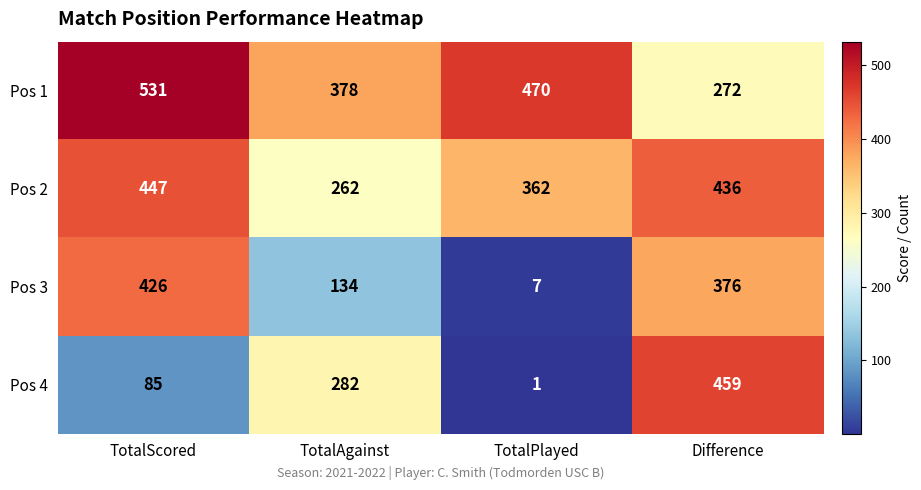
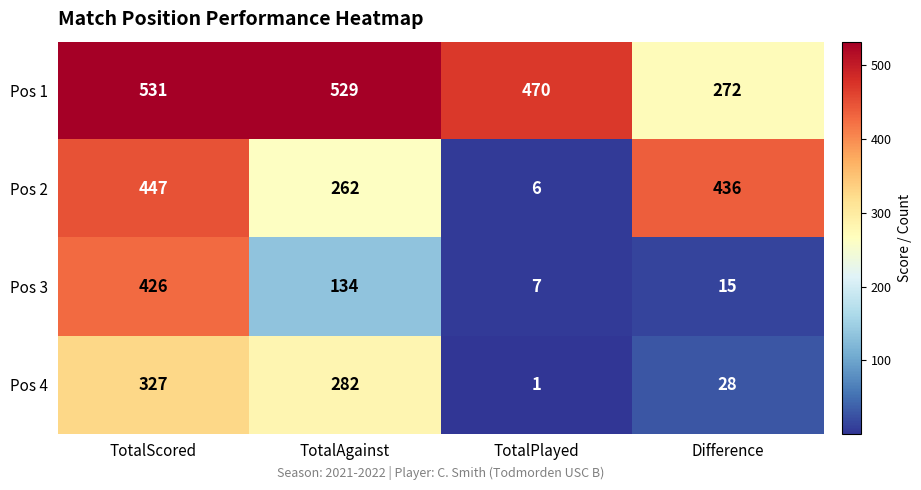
Pos 1, TotalAgainst: 378 -> 529
Pos 2, TotalPlayed: 362 -> 6
Pos 3, Difference: 376 -> 15
Pos 4, TotalScored: 85 -> 327
Pos 4, Difference: 459 -> 28
